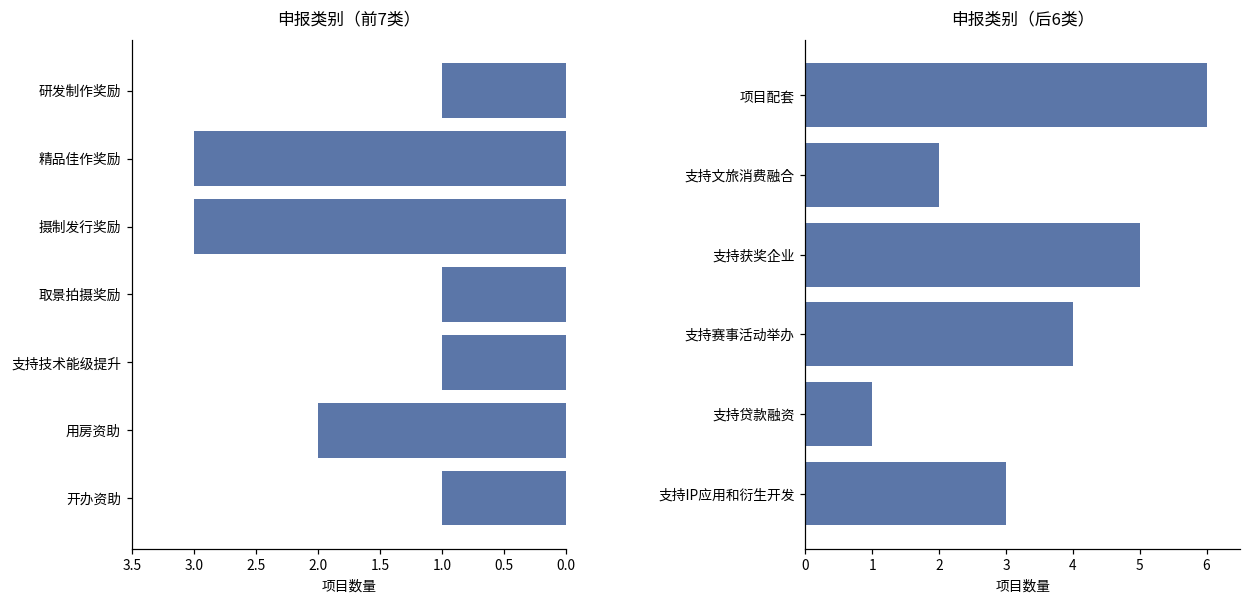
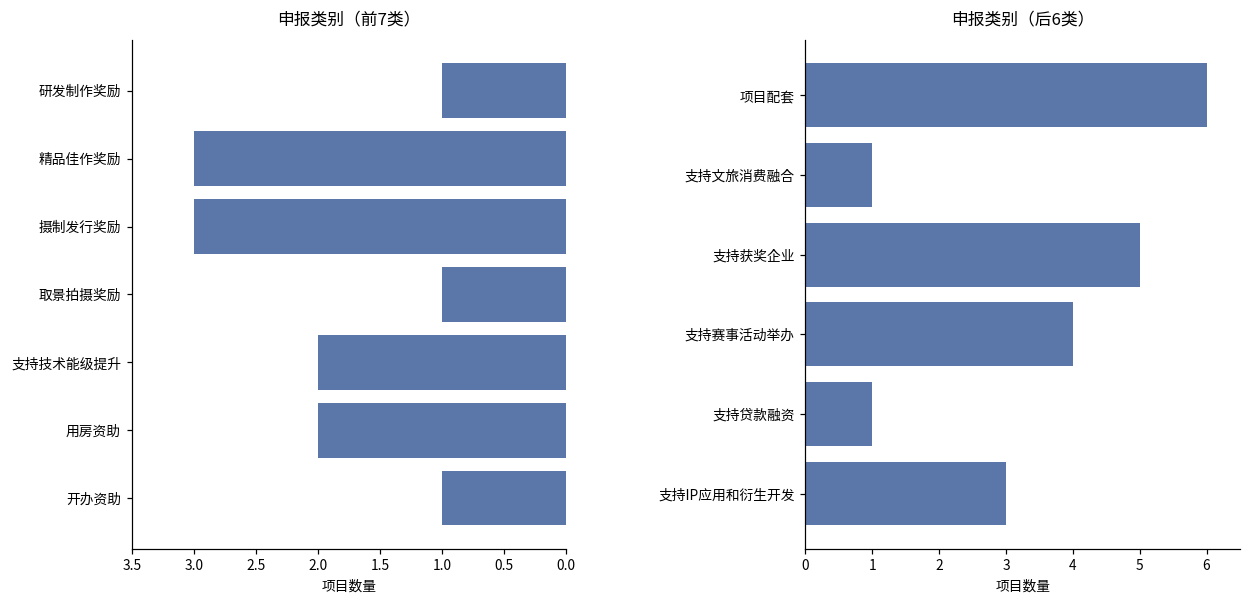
申报类别（前7类）, 支持技术能级提升: 1 -> 2
申报类别（后6类）, 支持文旅消费融合: 2 -> 1
